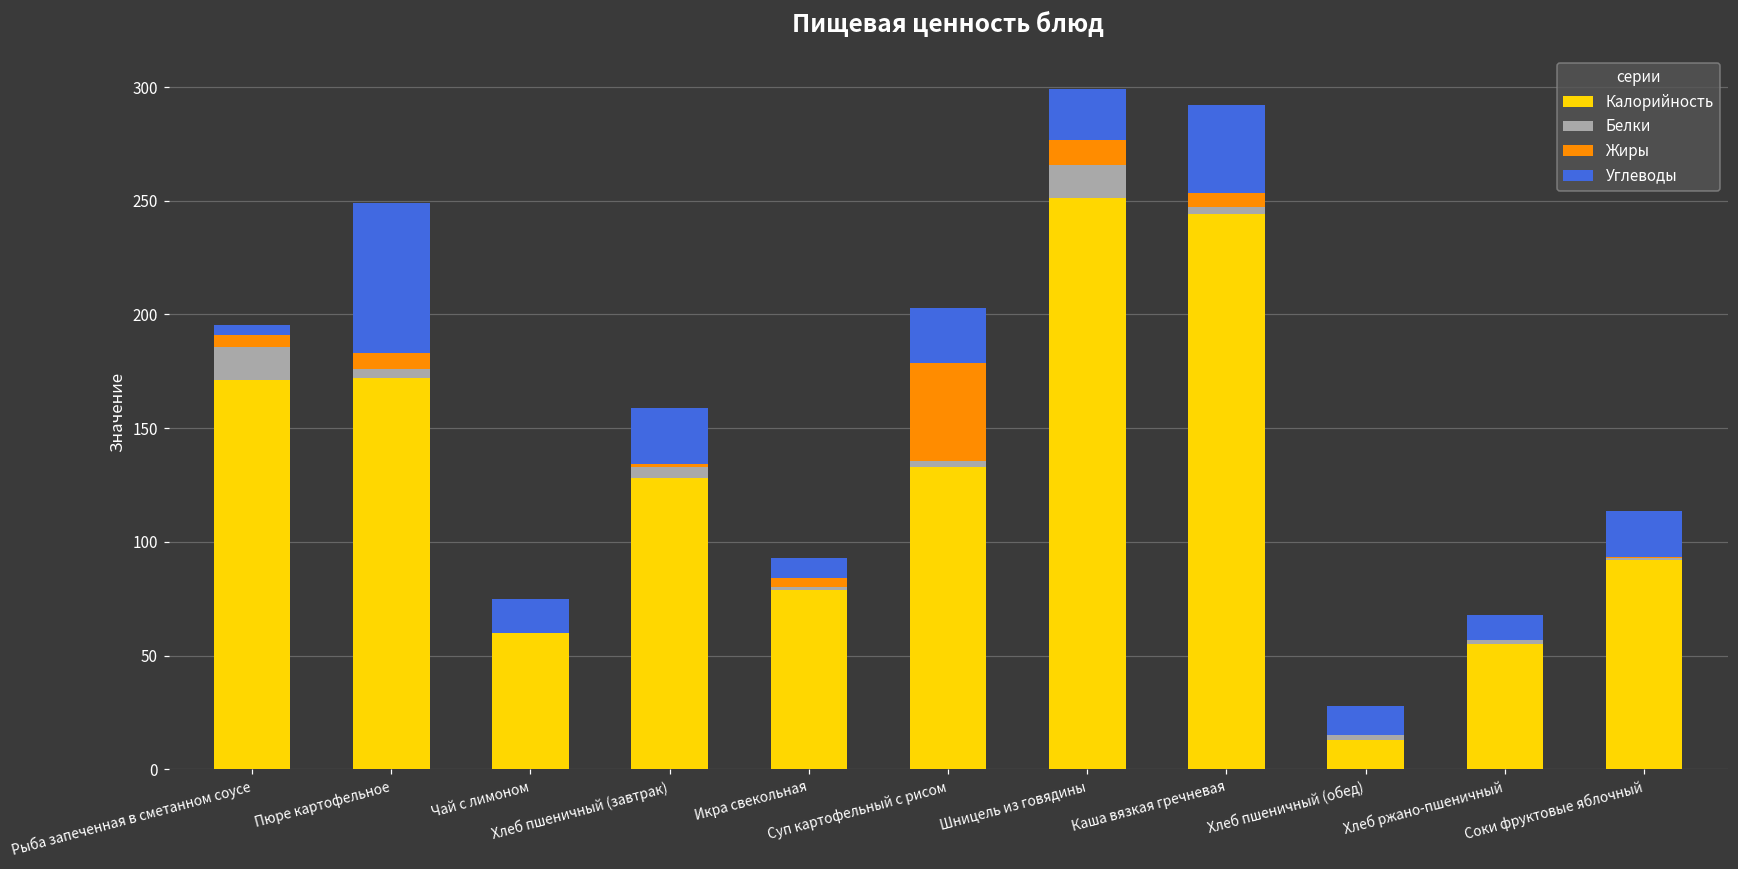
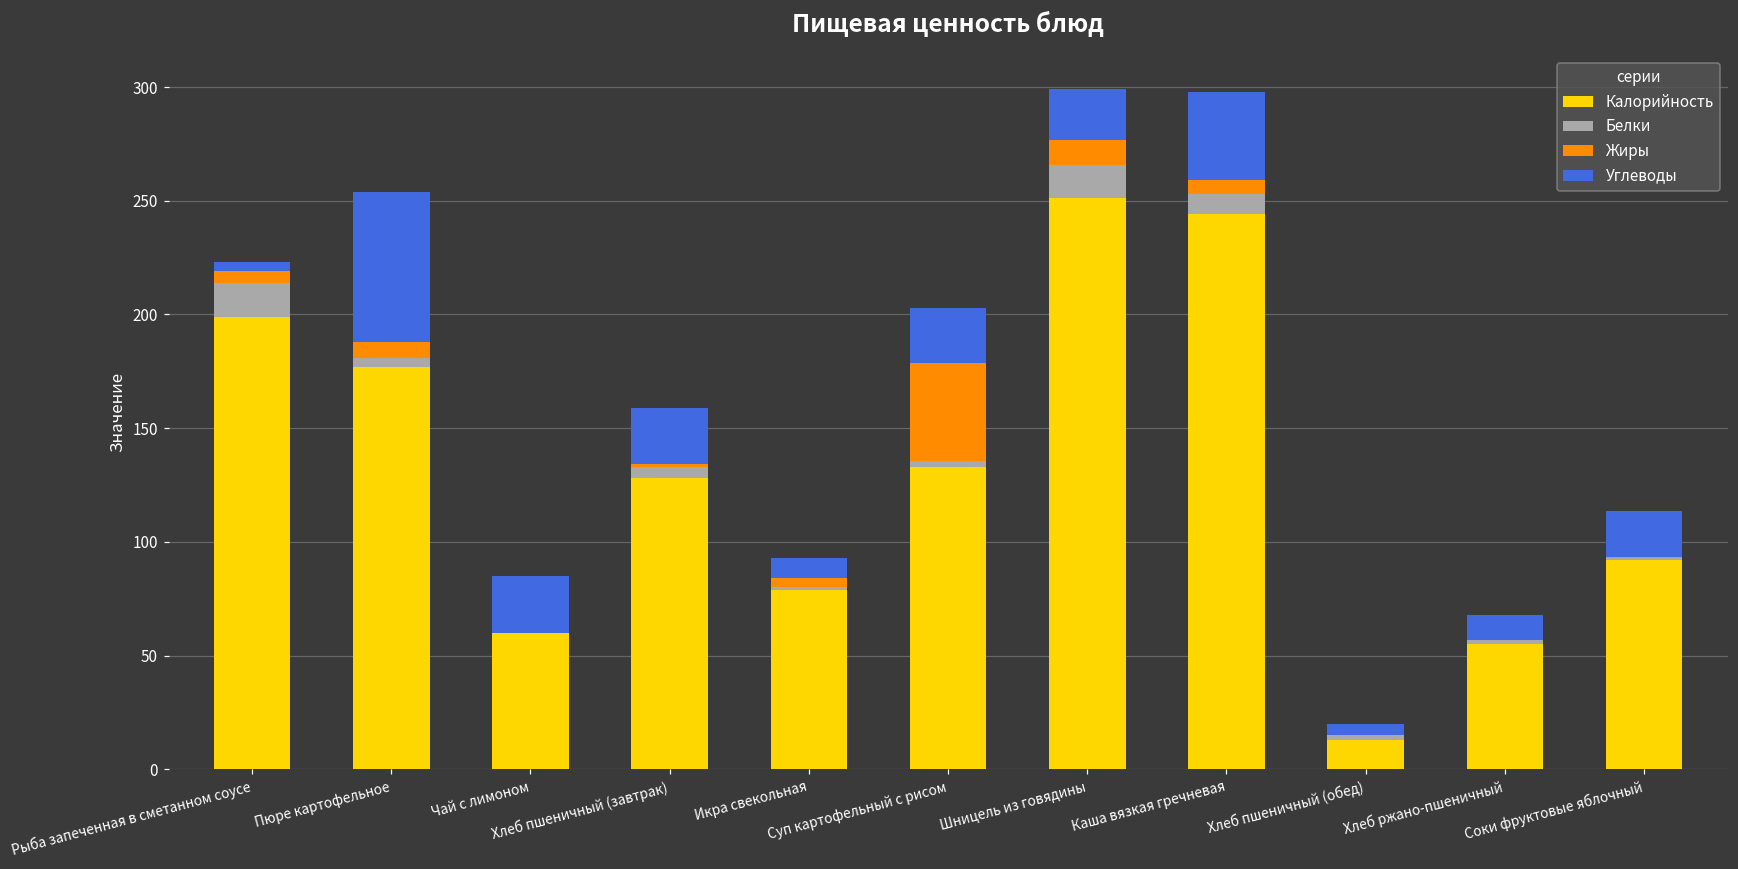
Калорийность, Рыба запеченная в сметанном соусе: 171 -> 199
Калорийность, Пюре картофельное: 172 -> 177
Углеводы, Чай с лимоном: 15 -> 25
Белки, Каша вязкая гречневая: 3 -> 9
Углеводы, Хлеб пшеничный (обед): 13 -> 5
